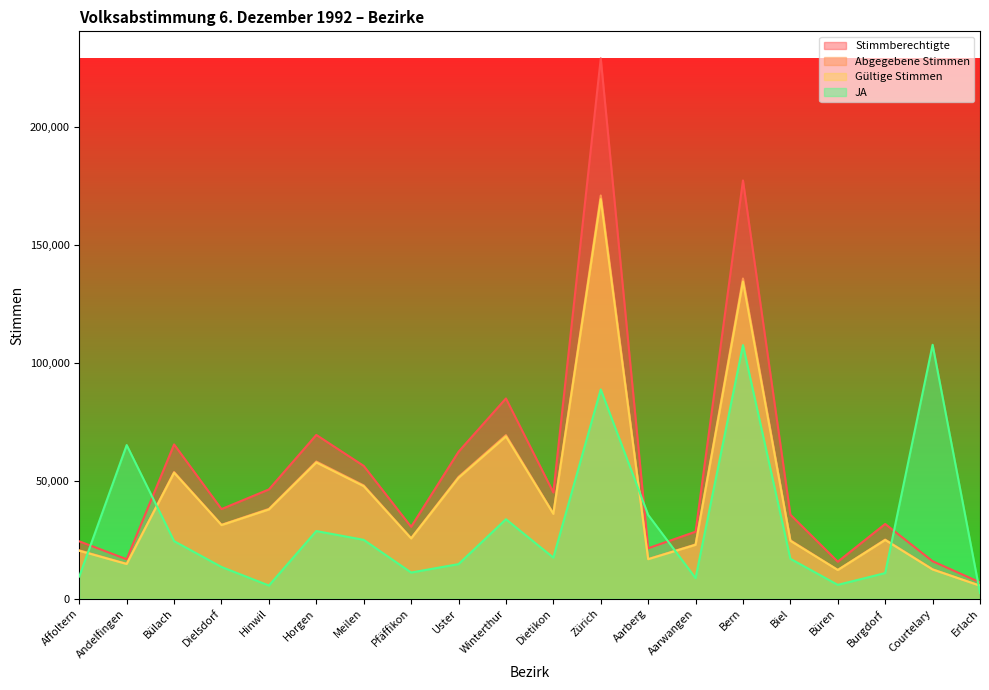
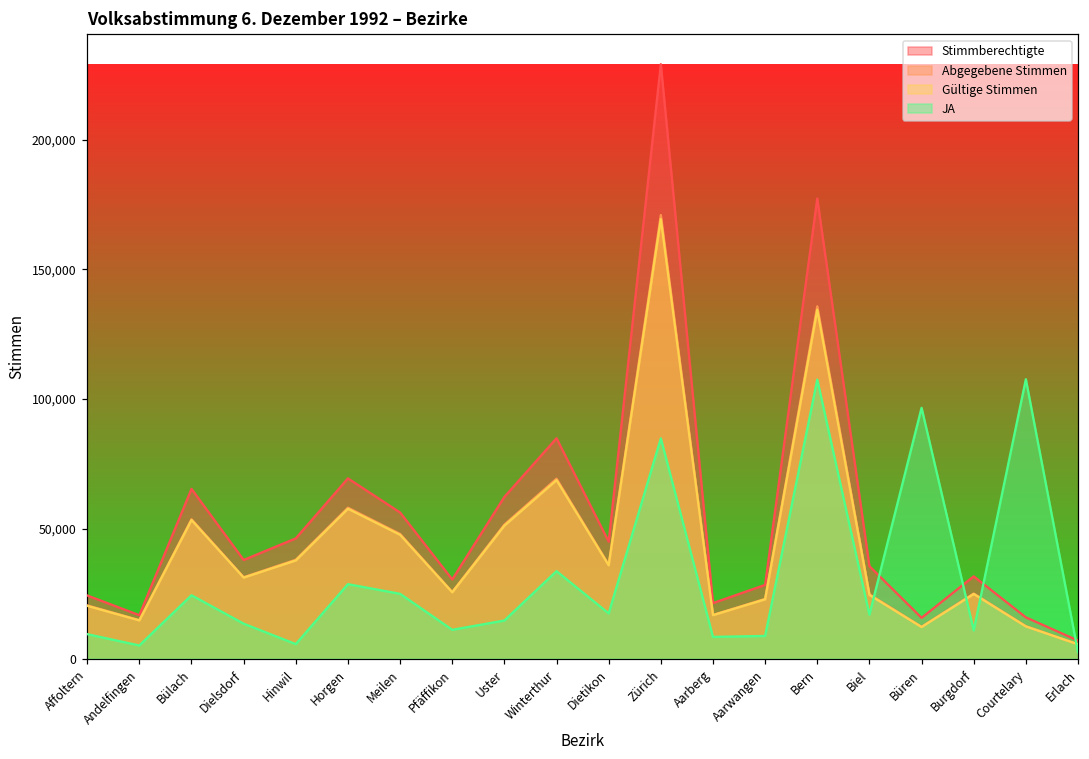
JA, Andelfingen: 65,000 -> 5,000
JA, Zürich: 89,000 -> 85,000
JA, Aarberg: 36,000 -> 8,000
JA, Büren: 6,000 -> 97,000
